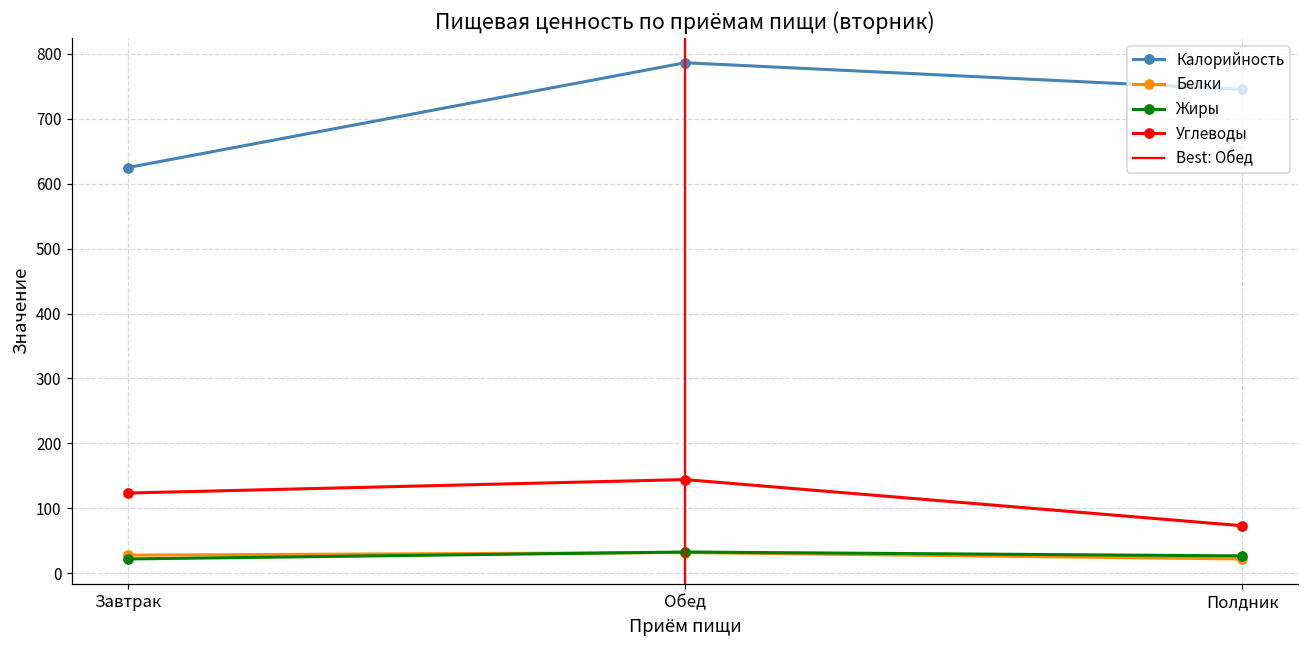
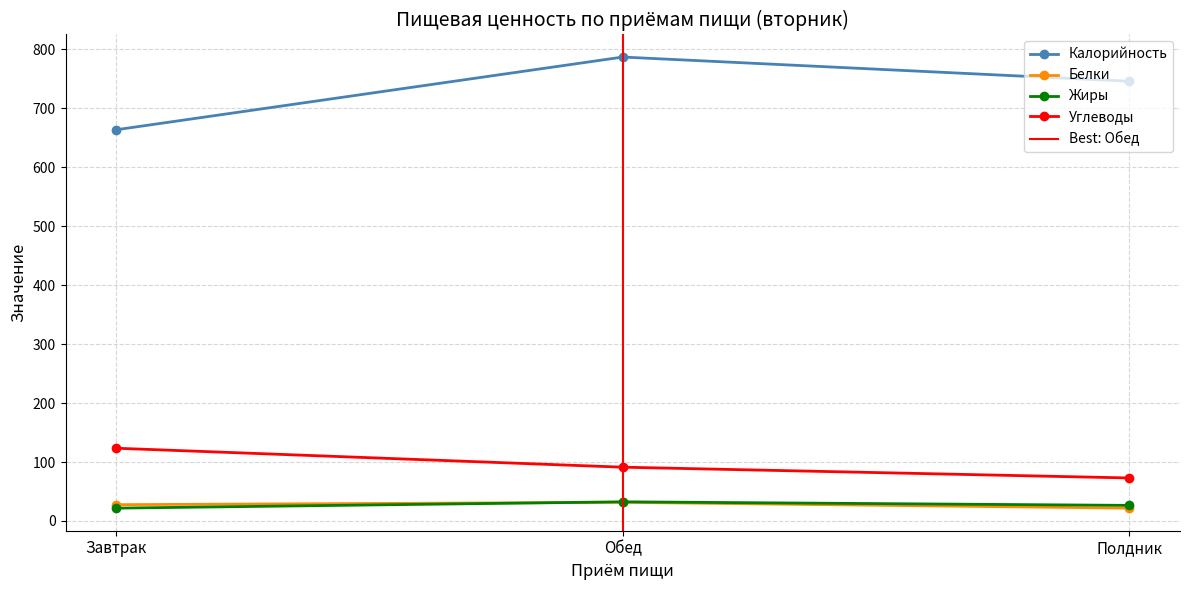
Калорийность, Завтрак: 620 -> 660
Углеводы, Обед: 140 -> 90
